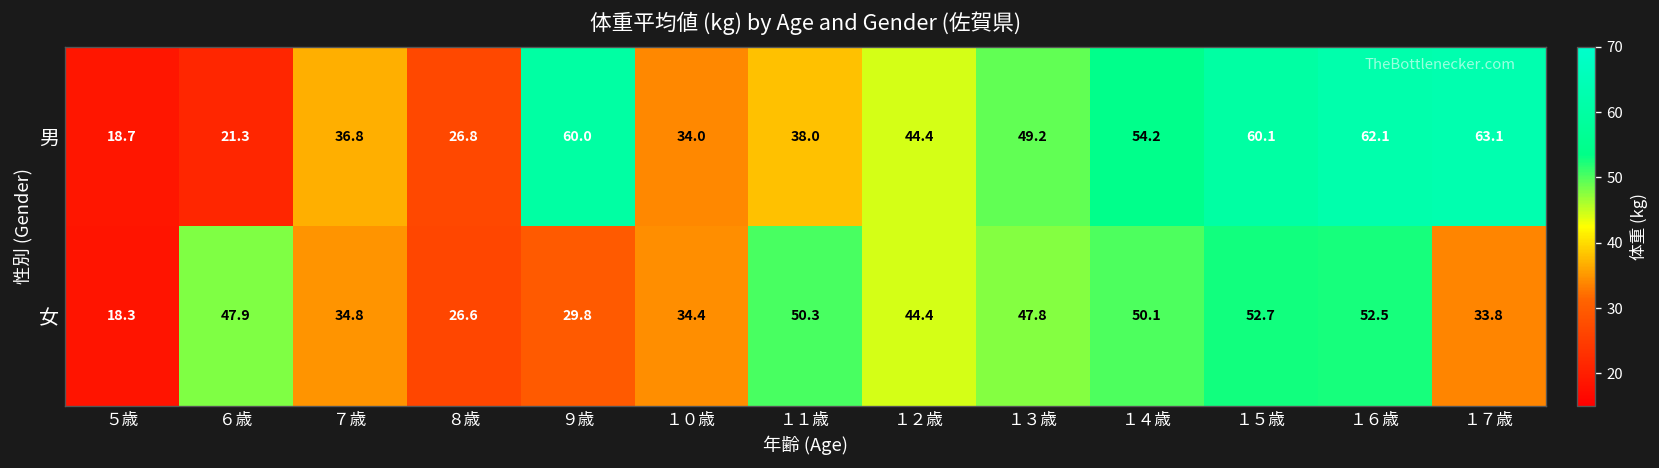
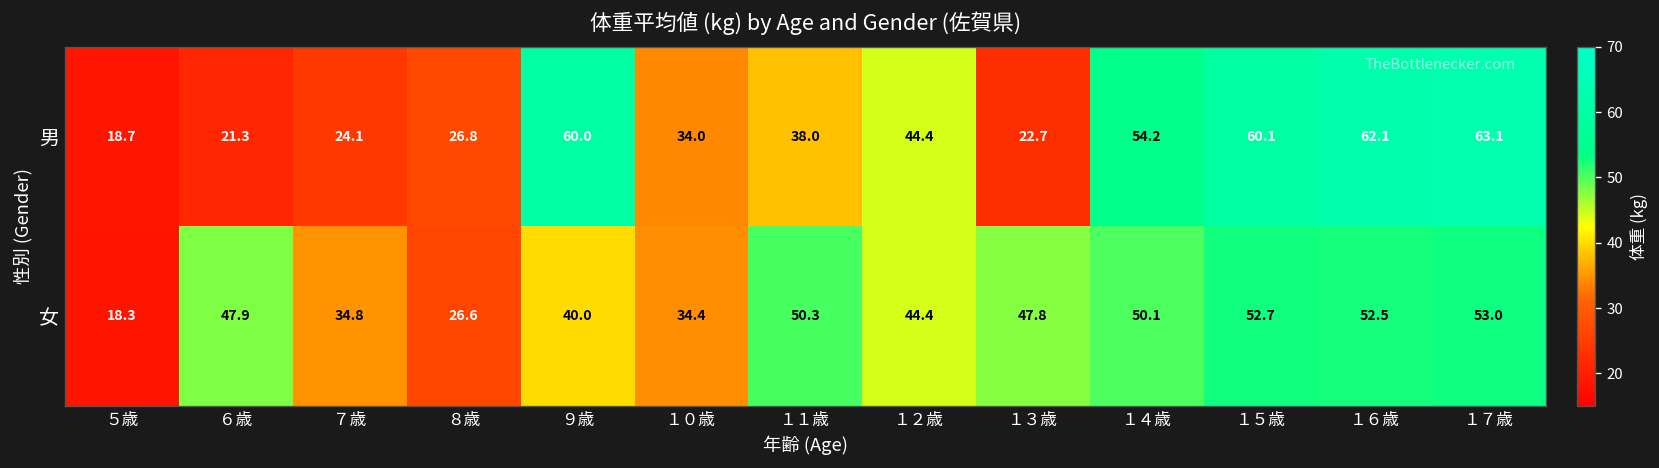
男, ７歳: 36.8 -> 24.1
男, １３歳: 49.2 -> 22.7
女, ９歳: 29.8 -> 40.0
女, １７歳: 33.8 -> 53.0
